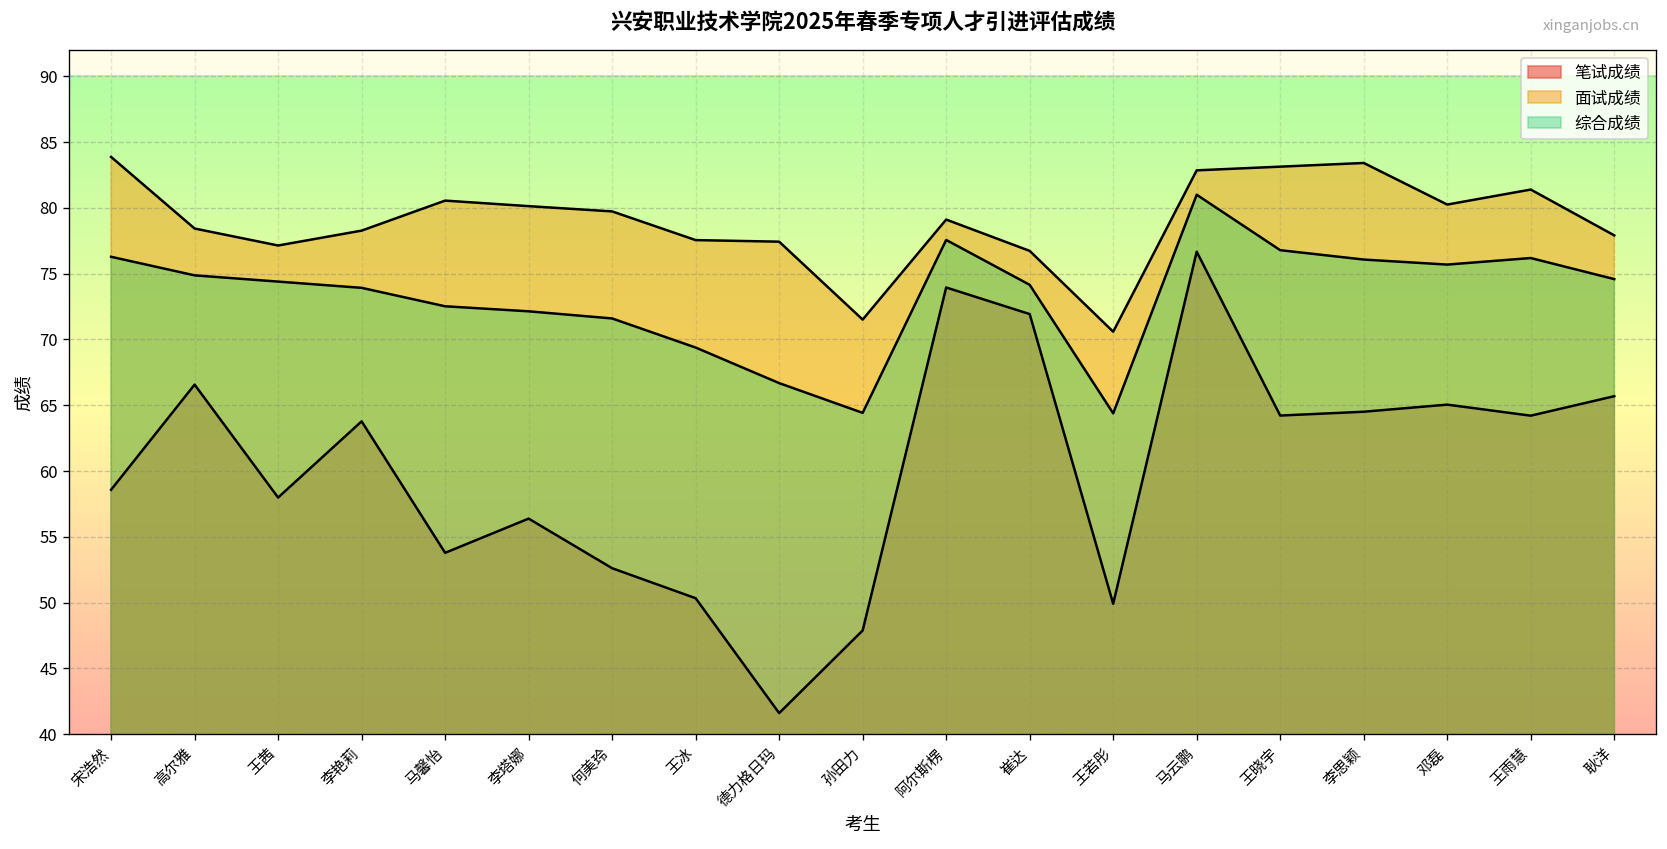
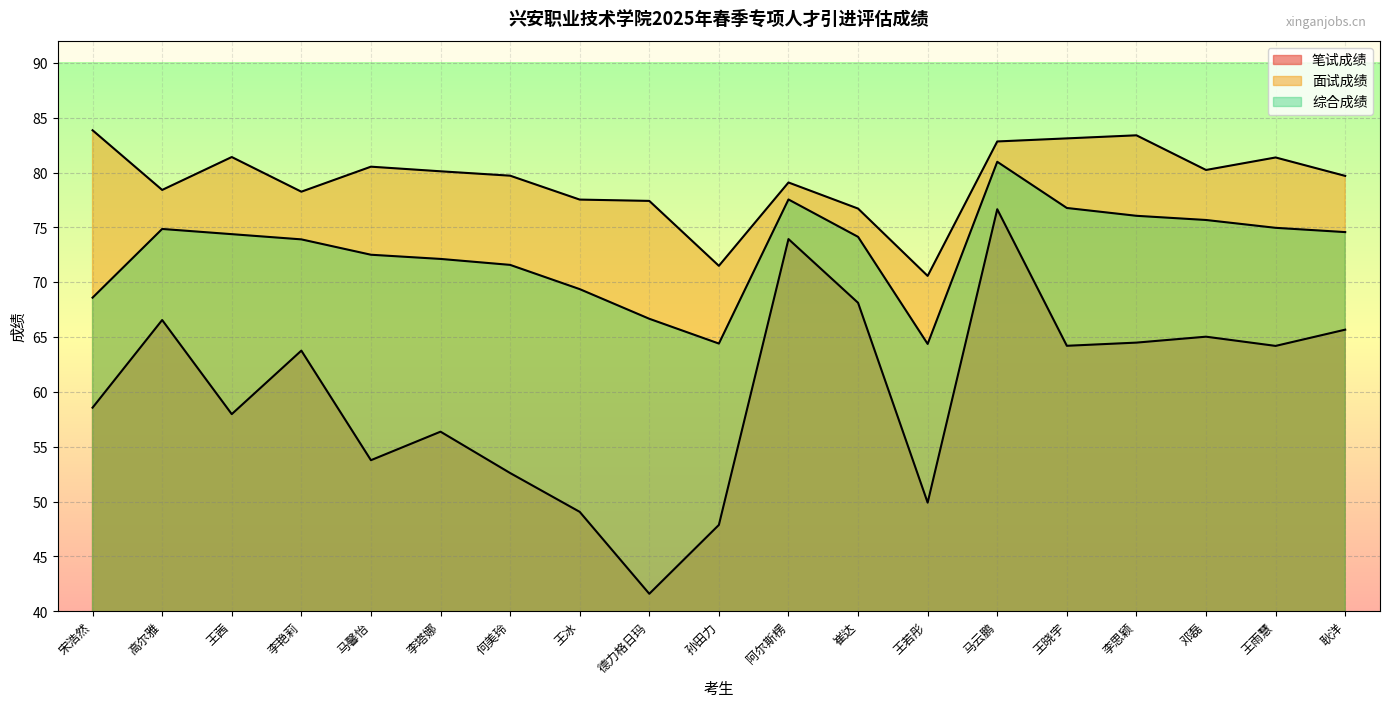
综合成绩, 宋浩然: 76.3 -> 68.6
面试成绩, 王茜: 77.1 -> 81.4
笔试成绩, 王冰: 50.3 -> 49.1
笔试成绩, 崔达: 71.9 -> 68.1
综合成绩, 王雨慧: 76.2 -> 75.0
面试成绩, 耿洋: 77.9 -> 79.7
